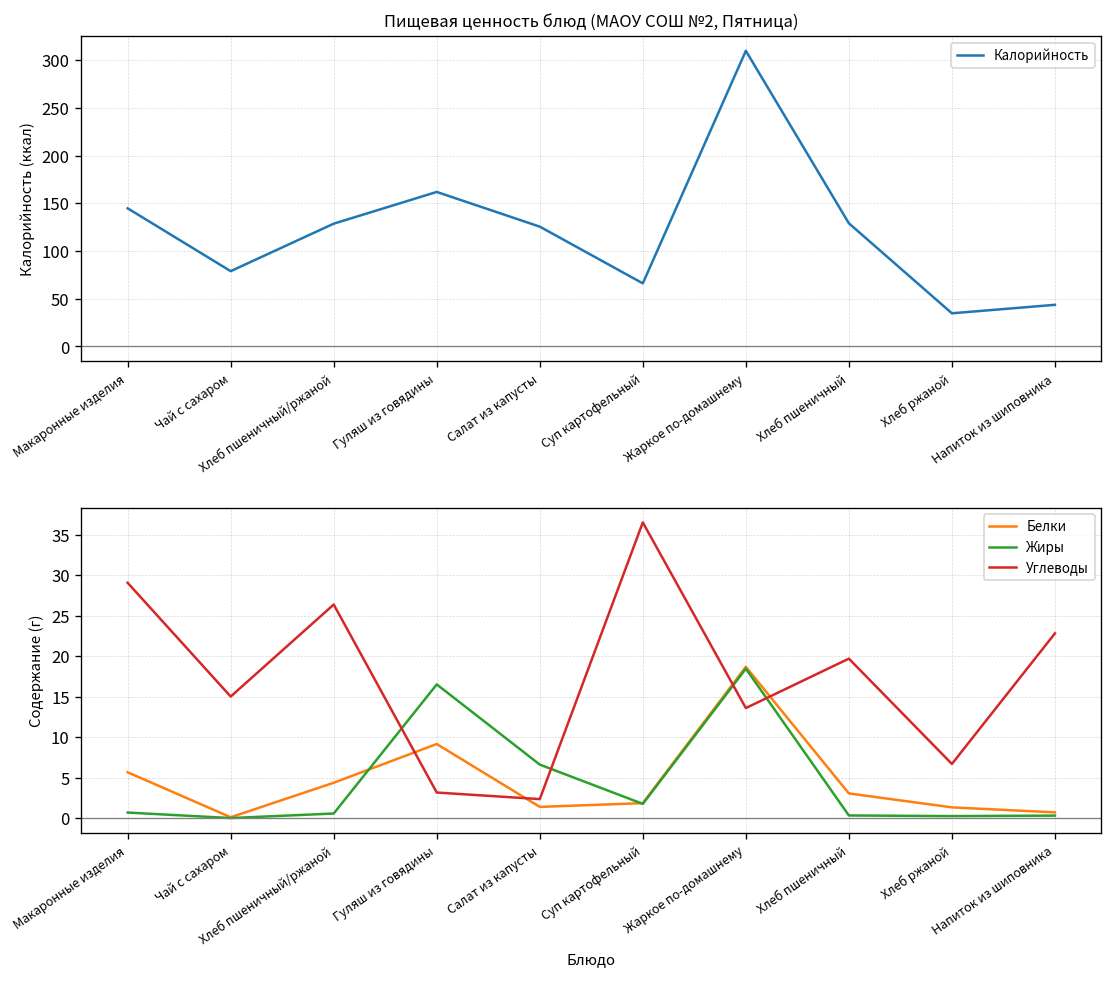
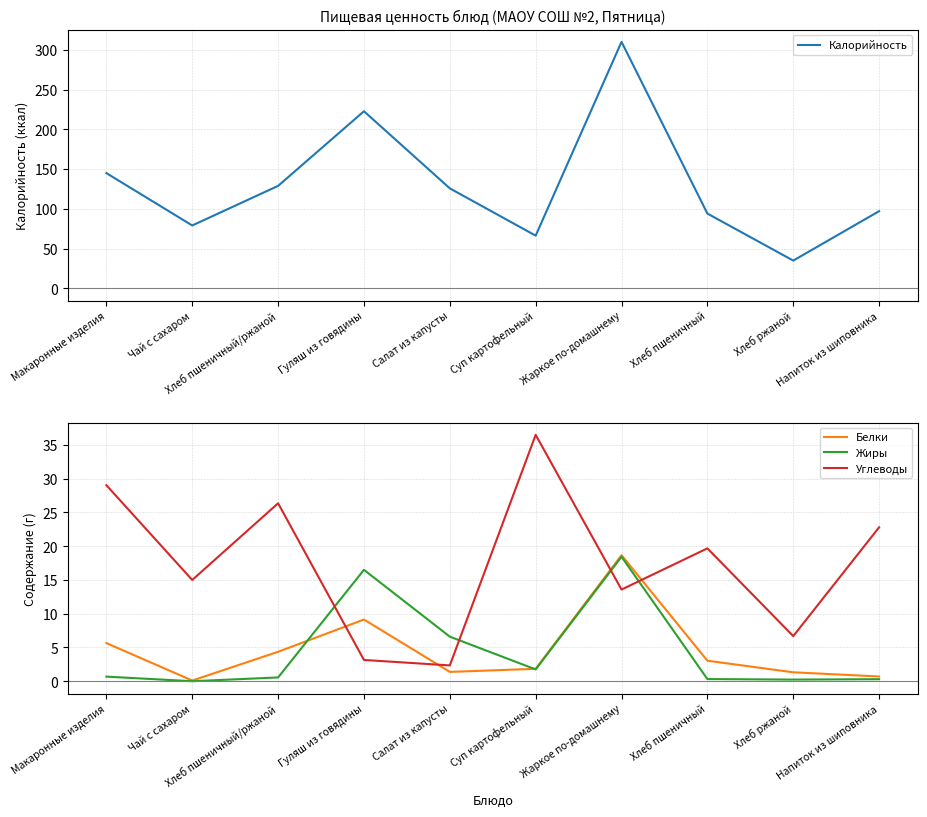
Пищевая ценность блюд (МАОУ СОШ №2, Пятница), Гуляш из говядины: 160 -> 220
Пищевая ценность блюд (МАОУ СОШ №2, Пятница), Хлеб пшеничный: 130 -> 90
Пищевая ценность блюд (МАОУ СОШ №2, Пятница), Напиток из шиповника: 40 -> 100
